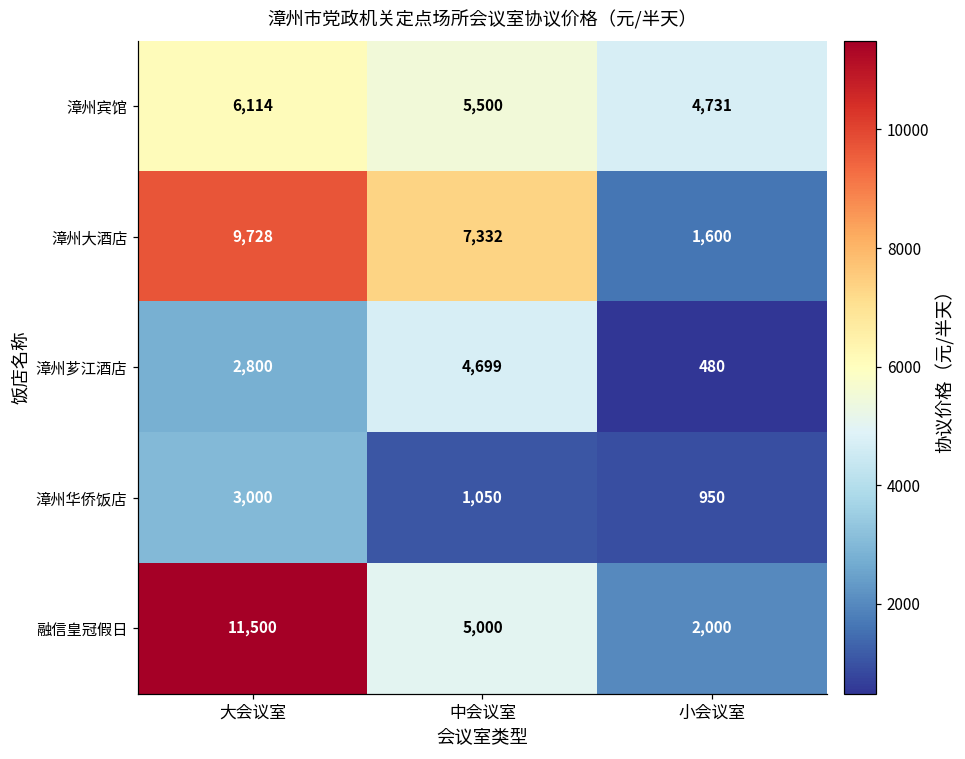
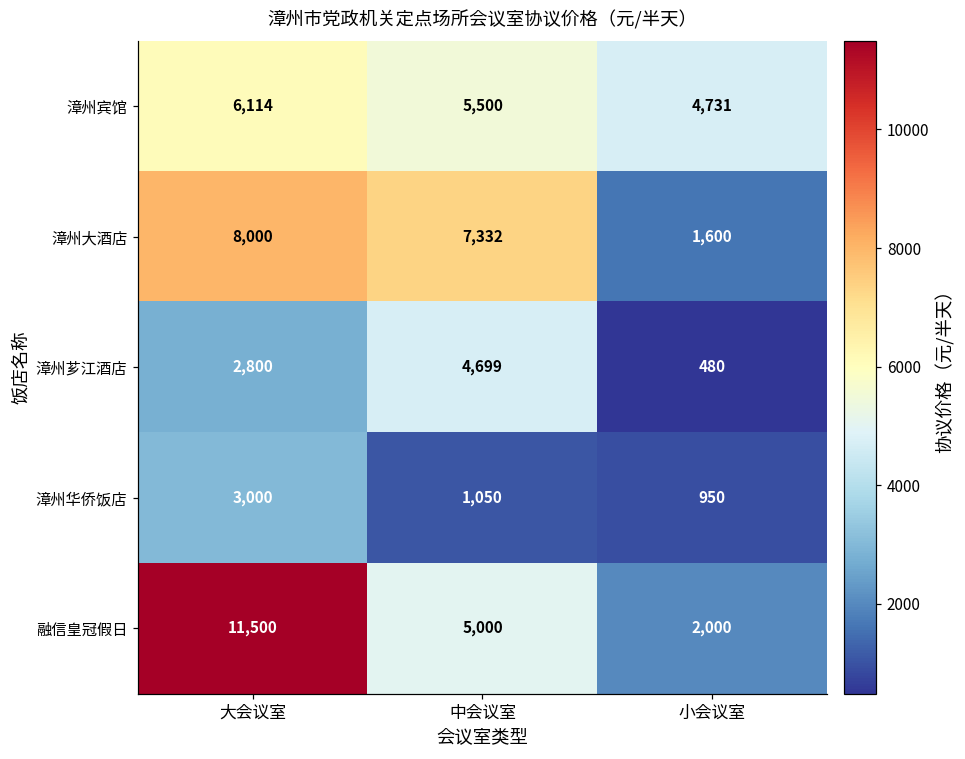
漳州大酒店, 大会议室: 9,728 -> 8,000
